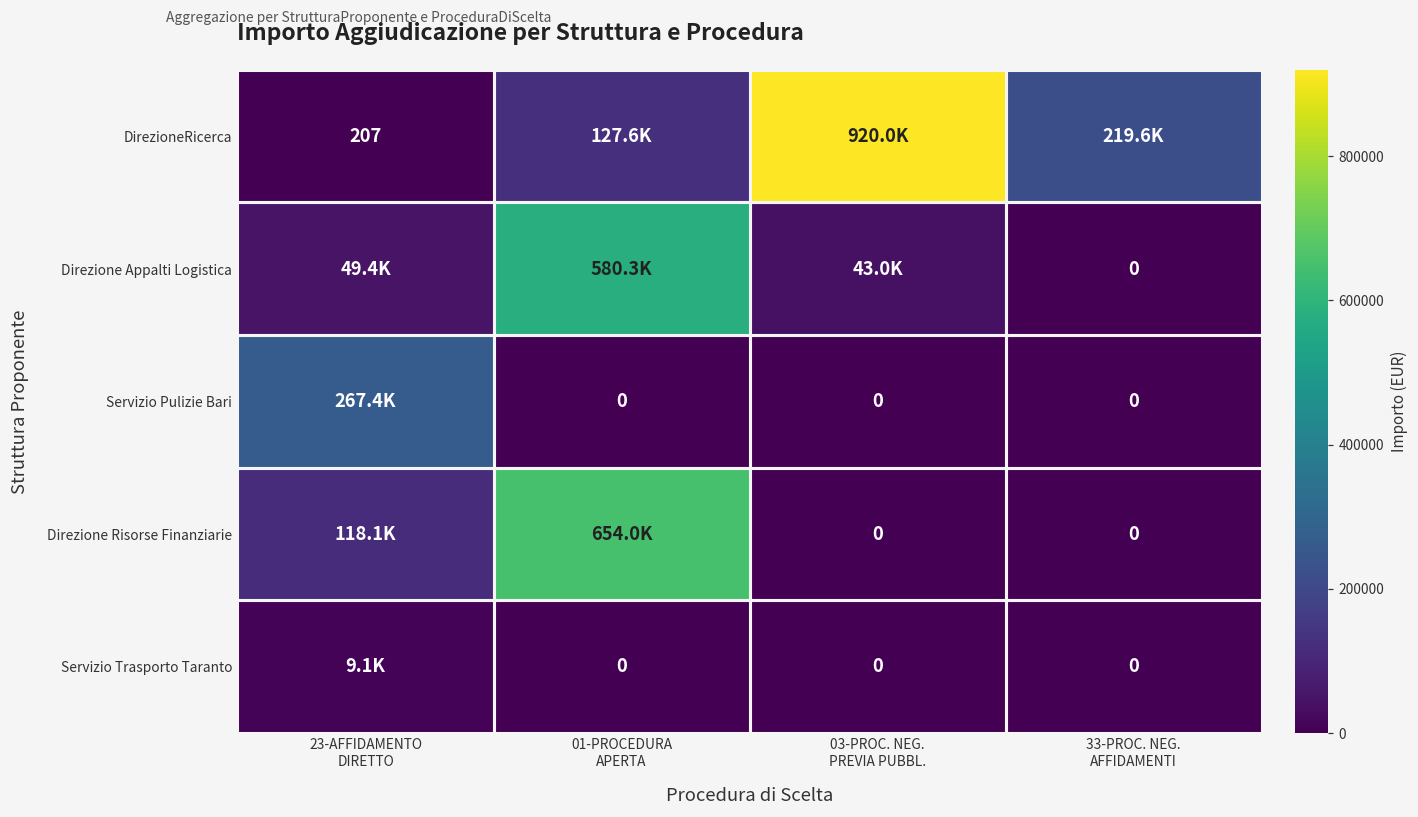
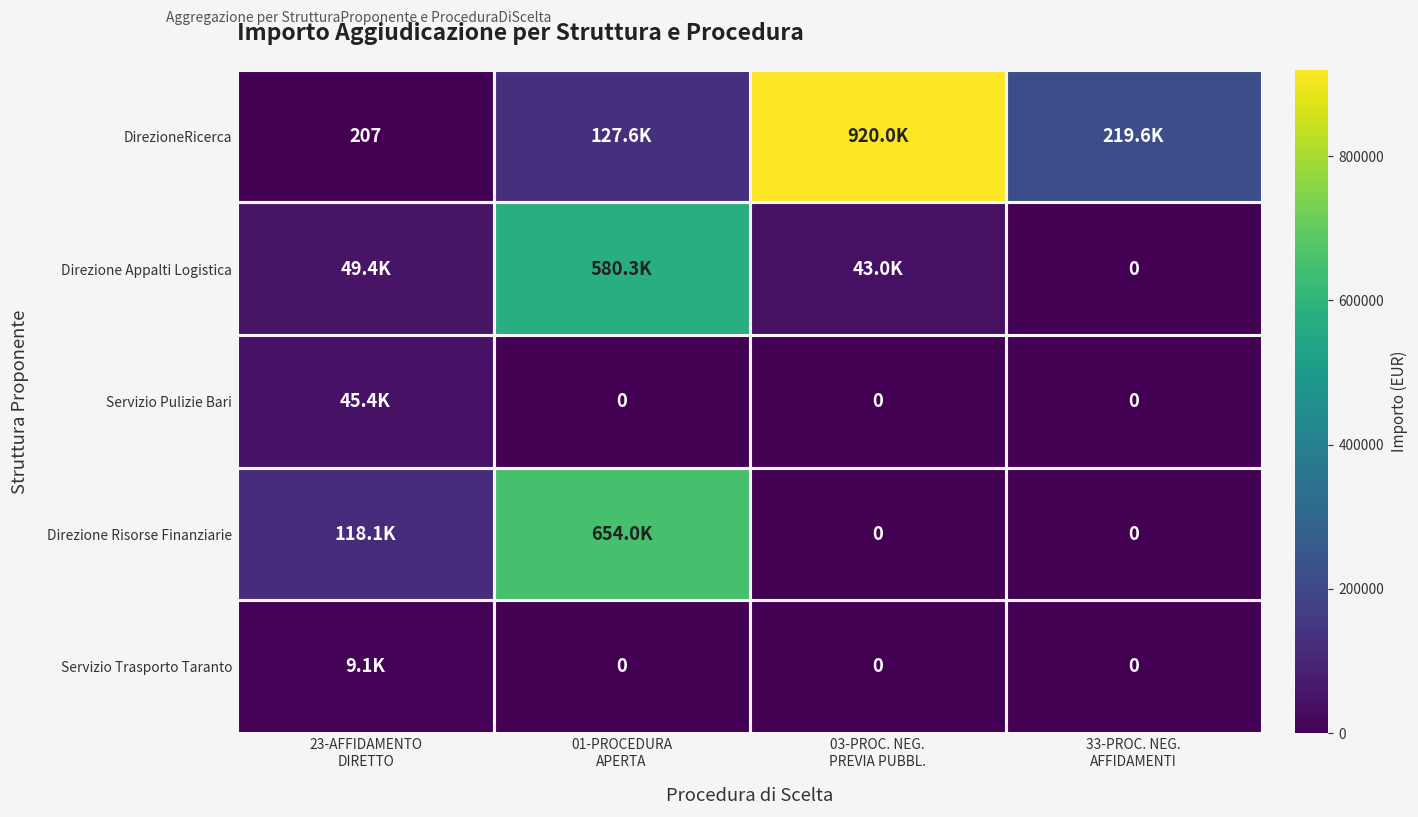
Servizio Pulizie Bari, 23-AFFIDAMENTO DIRETTO: 267.4K -> 45.4K
